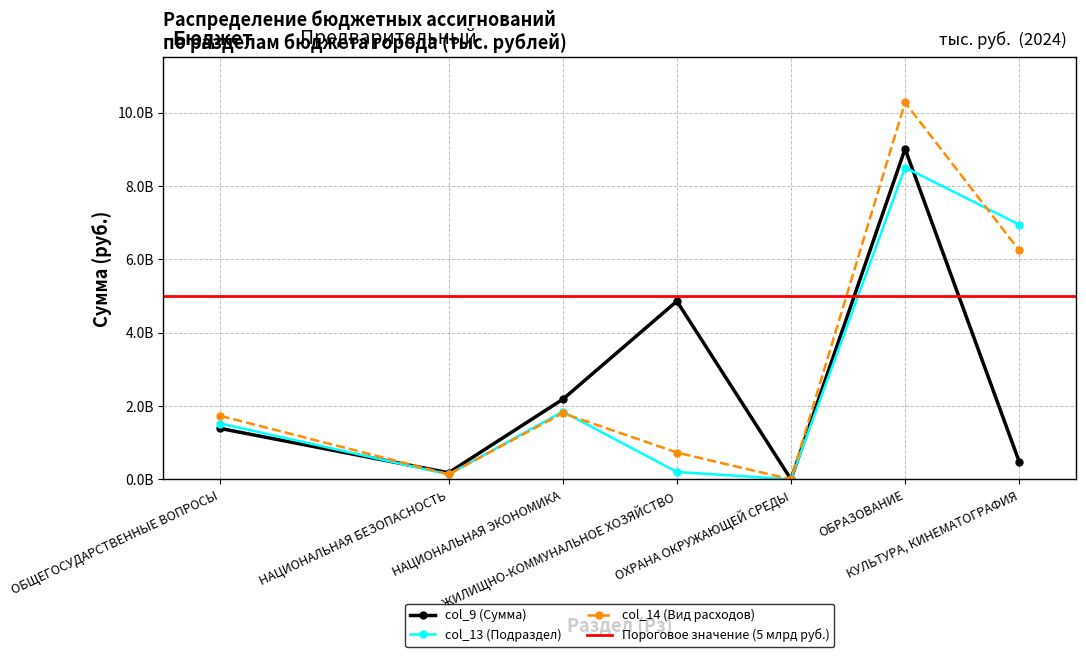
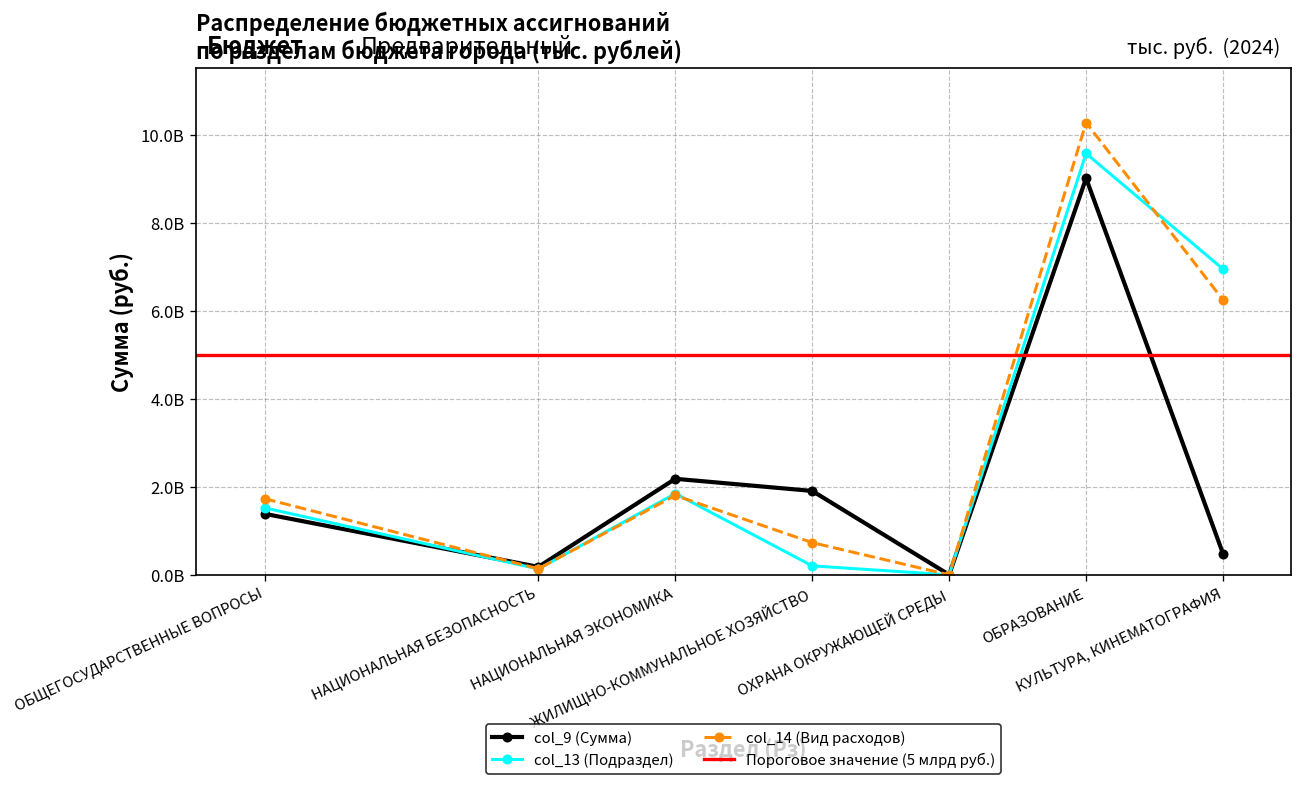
col_9 (Сумма), ЖИЛИЩНО-КОММУНАЛЬНОЕ ХОЗЯЙСТВО: 4900000000 -> 1900000000
col_13 (Подраздел), ОБРАЗОВАНИЕ: 8500000000 -> 9600000000
